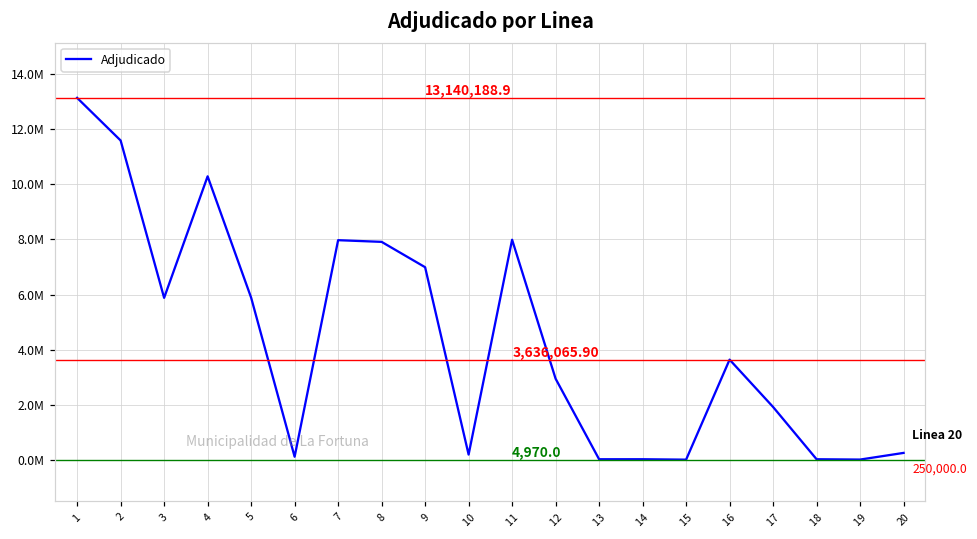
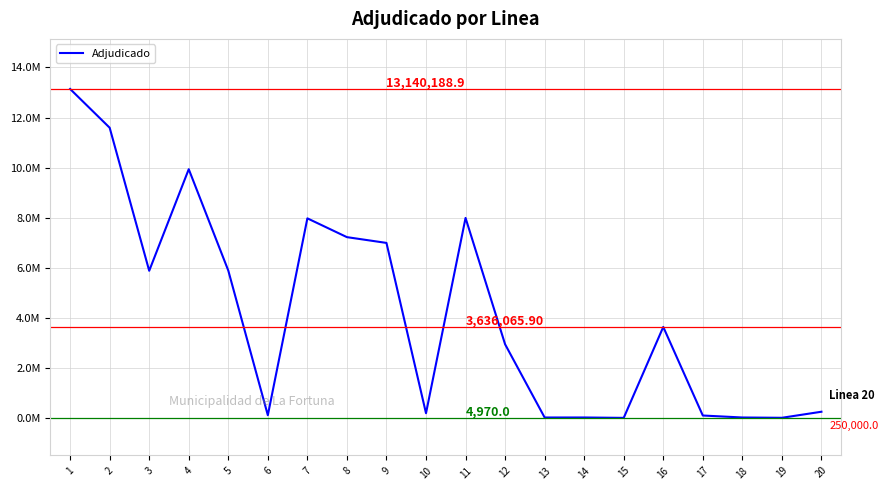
4: 10300000 -> 9900000
8: 7900000 -> 7200000
17: 1900000 -> 100000
